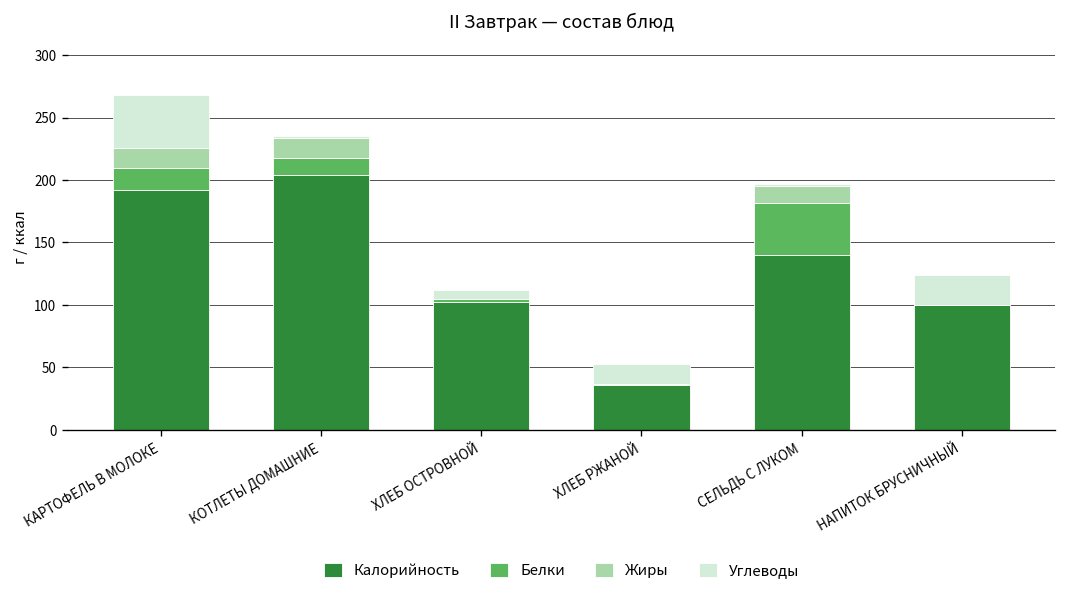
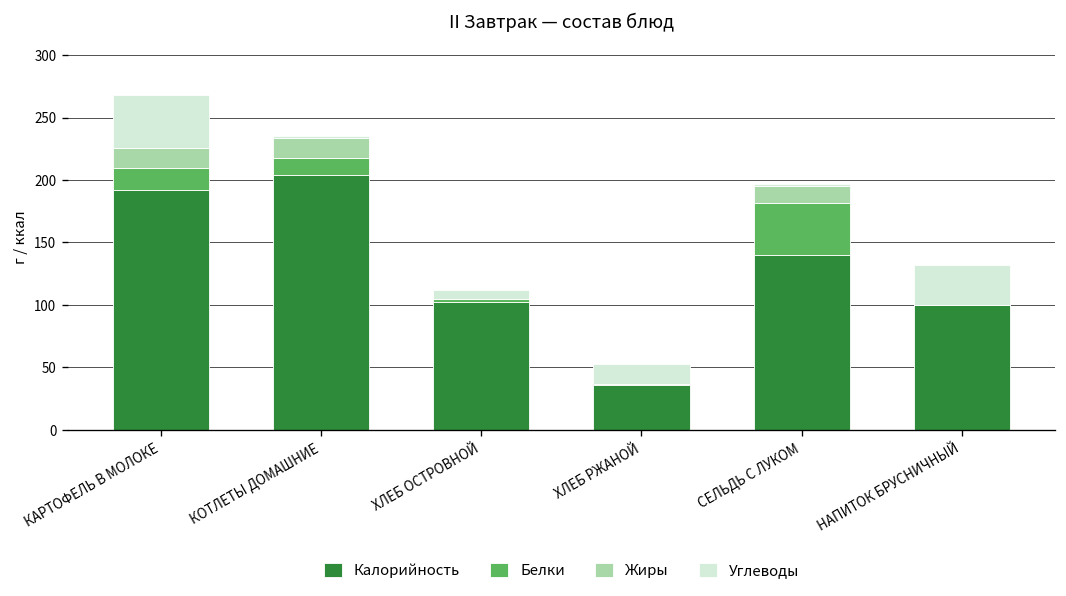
Углеводы, НАПИТОК БРУСНИЧНЫЙ: 24 -> 32
